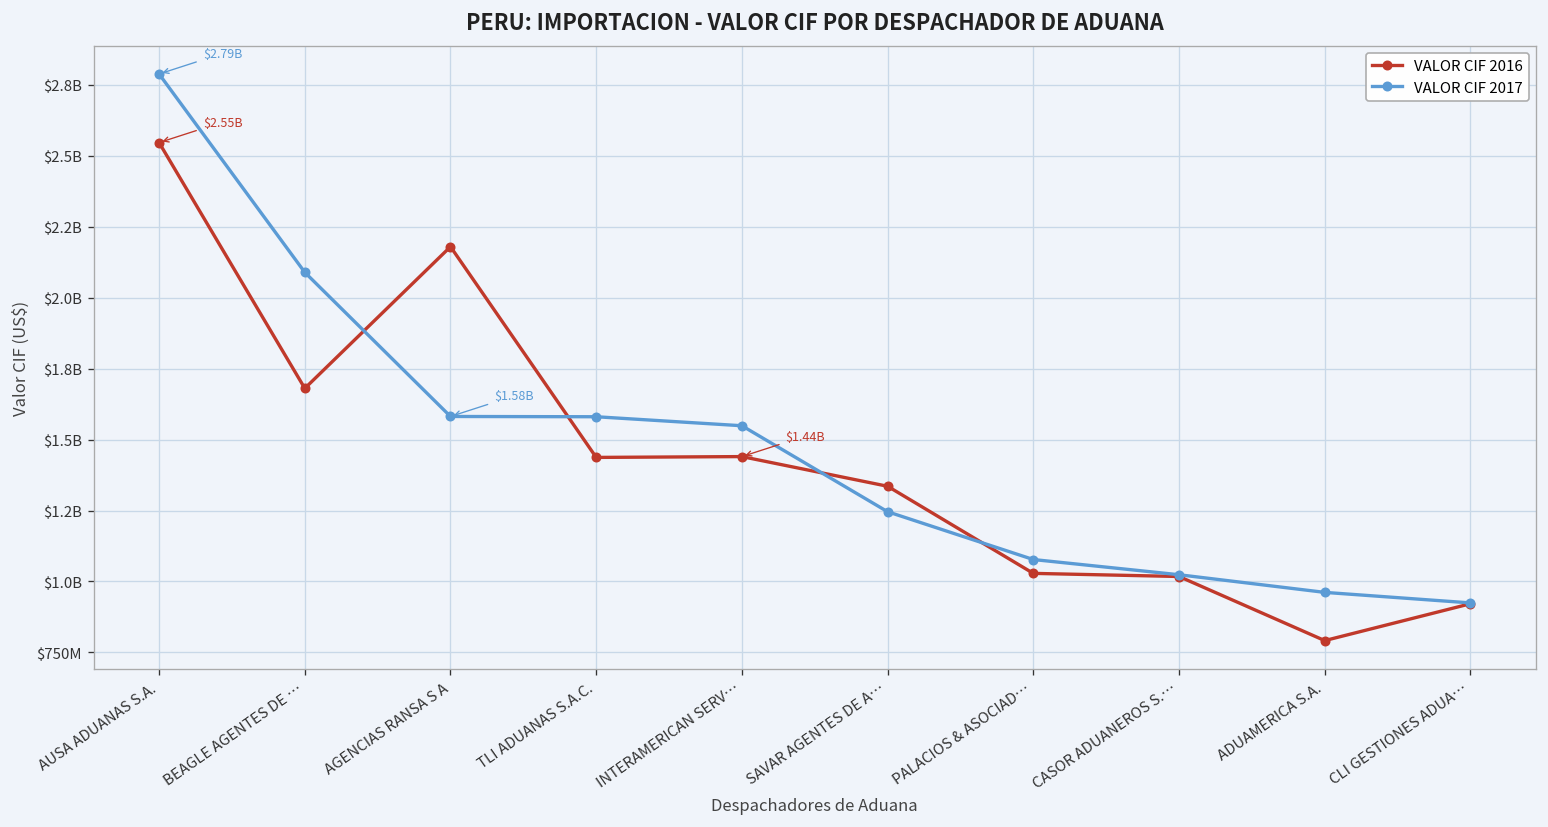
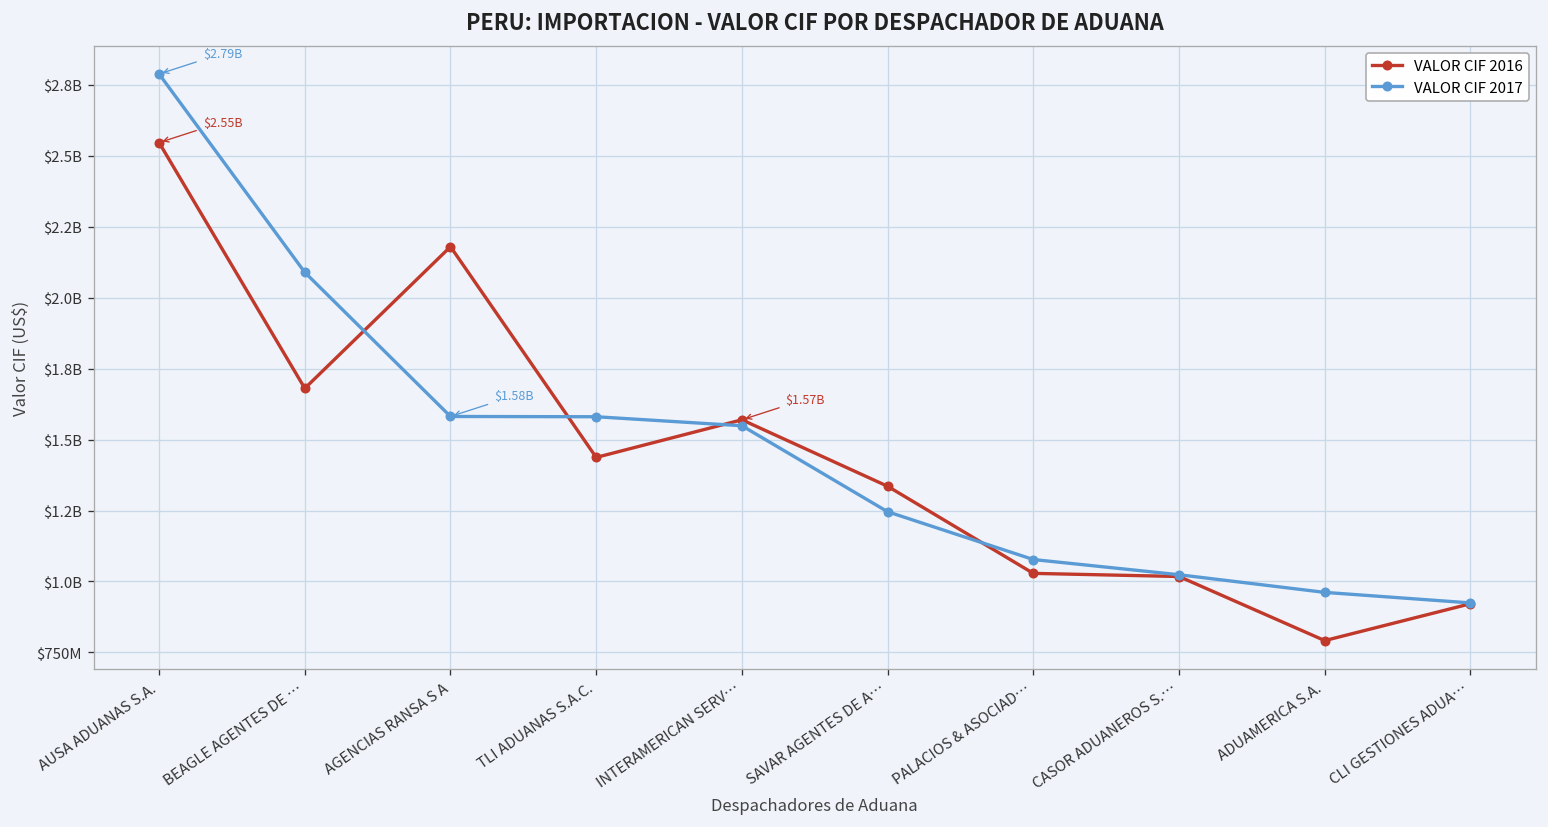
VALOR CIF 2016, INTERAMERICAN SERV…: $1.44B -> $1.57B
